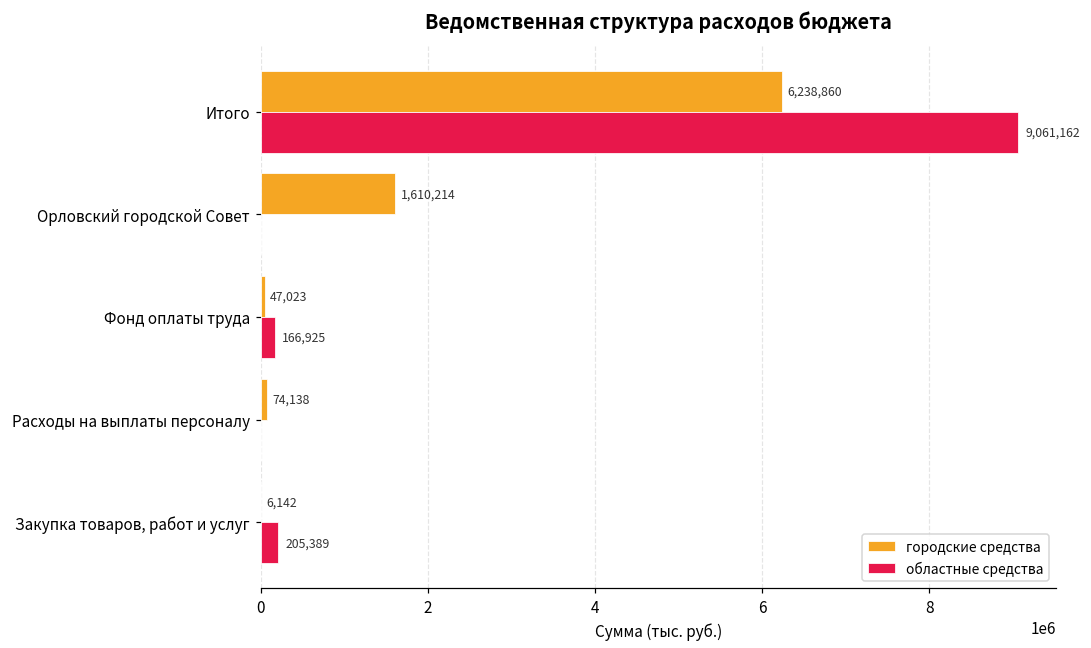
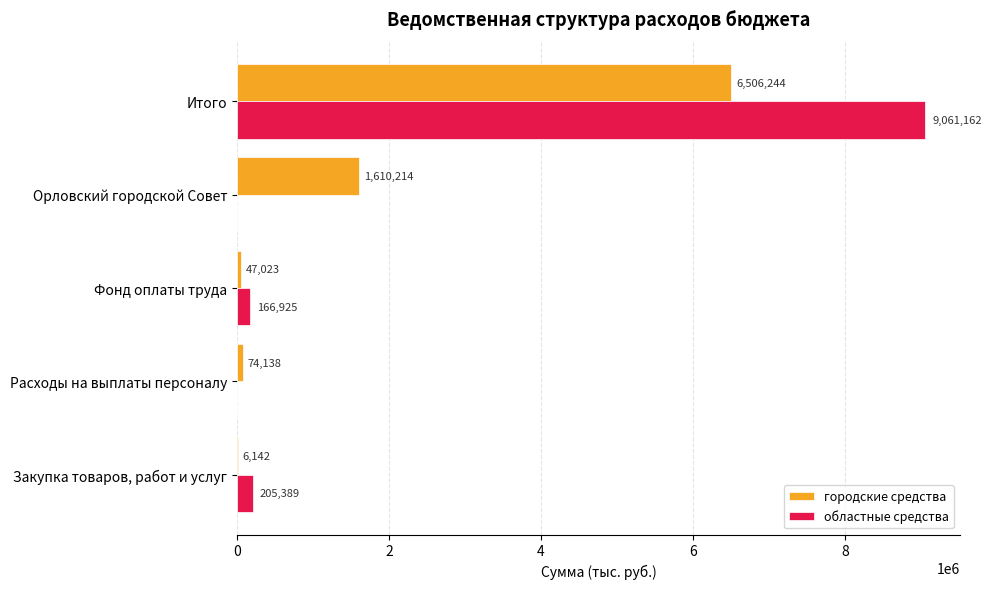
городские средства, Итого: 6,238,860 -> 6,506,244
